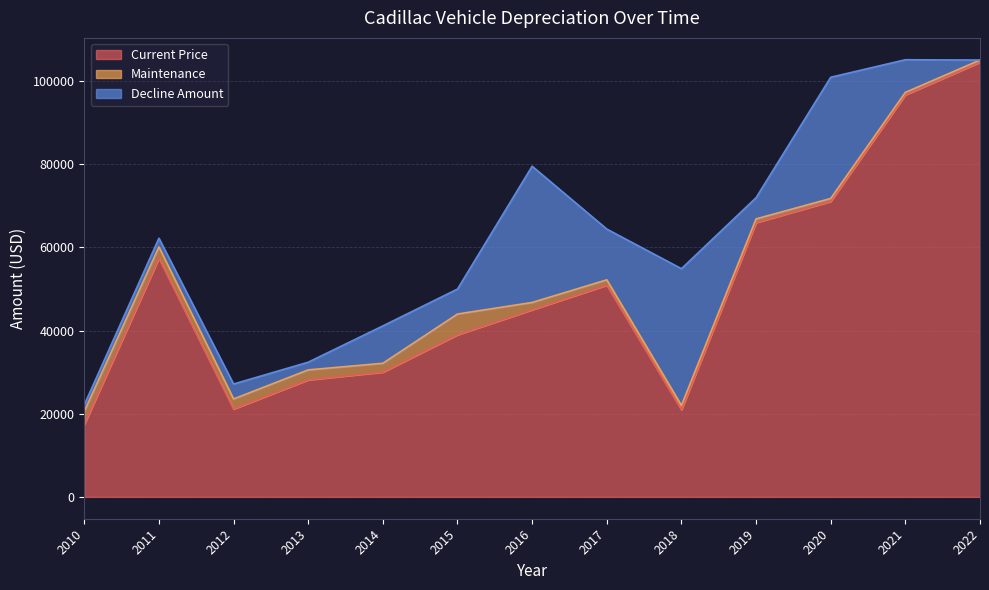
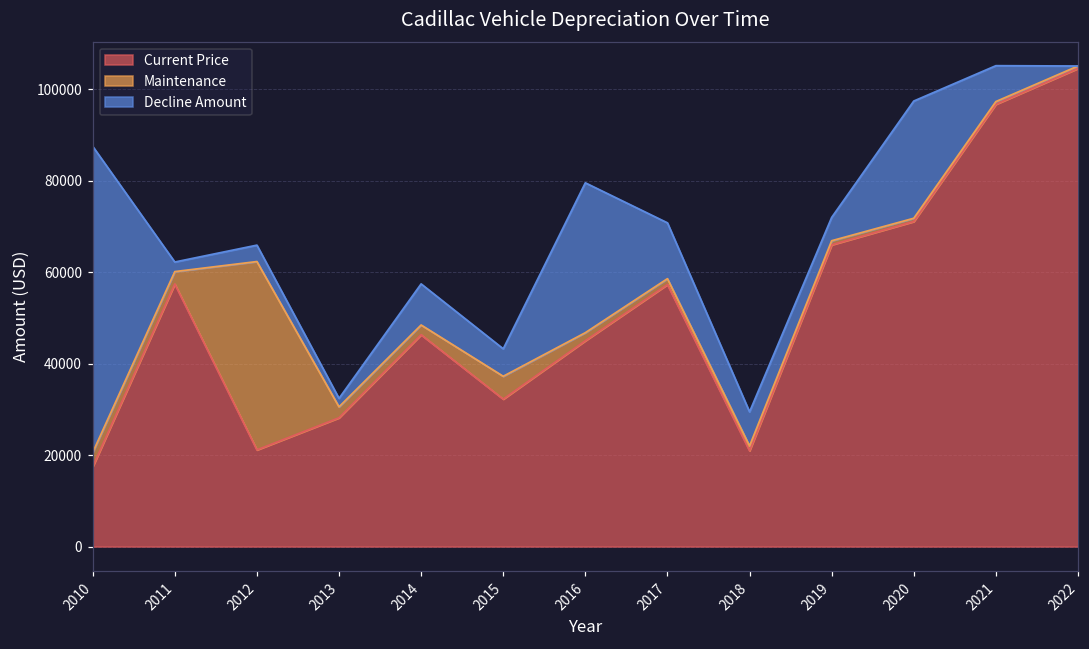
Decline Amount, 2010: 2000 -> 67000
Maintenance, 2012: 2000 -> 41000
Current Price, 2014: 30000 -> 46000
Current Price, 2015: 39000 -> 32000
Current Price, 2017: 51000 -> 57000
Decline Amount, 2018: 33000 -> 7000
Decline Amount, 2020: 29000 -> 26000
